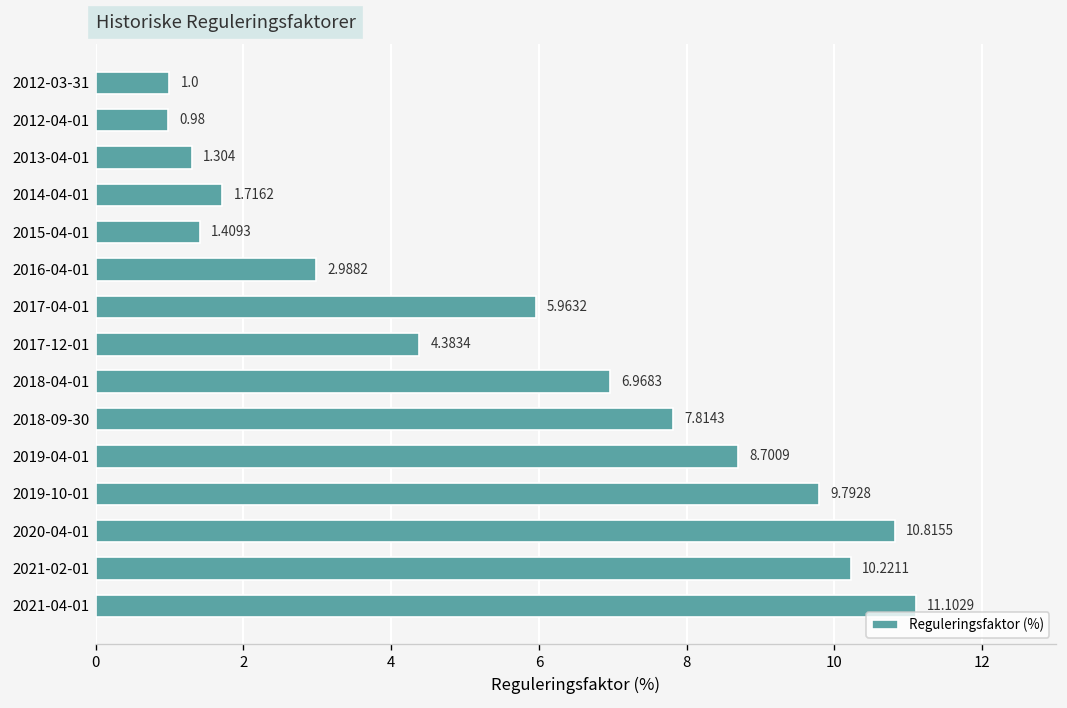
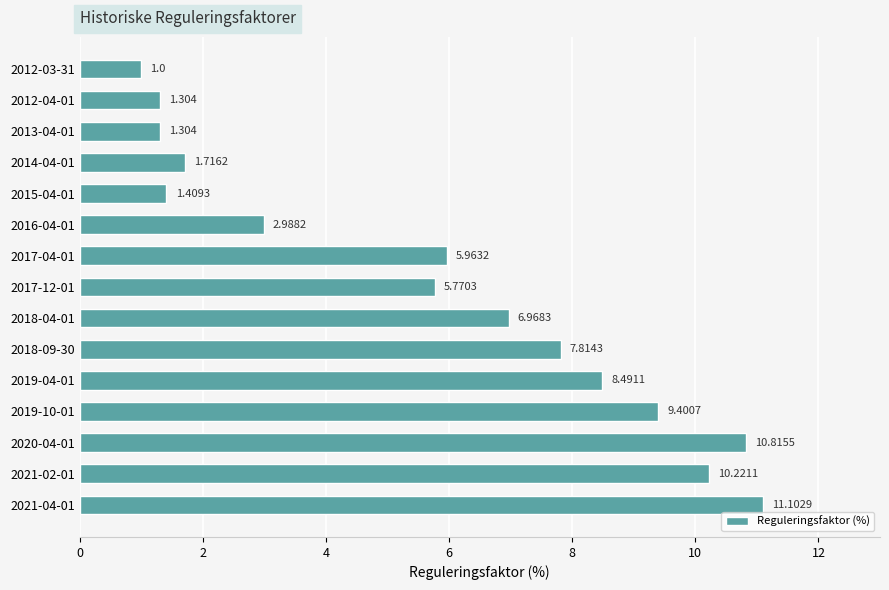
2012-04-01: 0.98 -> 1.304
2017-12-01: 4.3834 -> 5.7703
2019-04-01: 8.7009 -> 8.4911
2019-10-01: 9.7928 -> 9.4007
